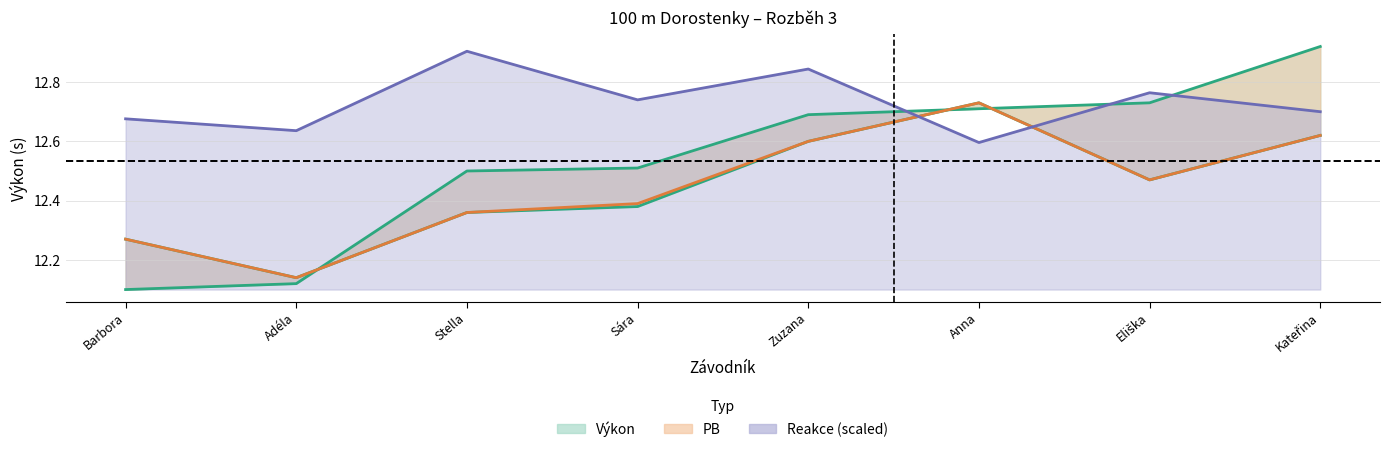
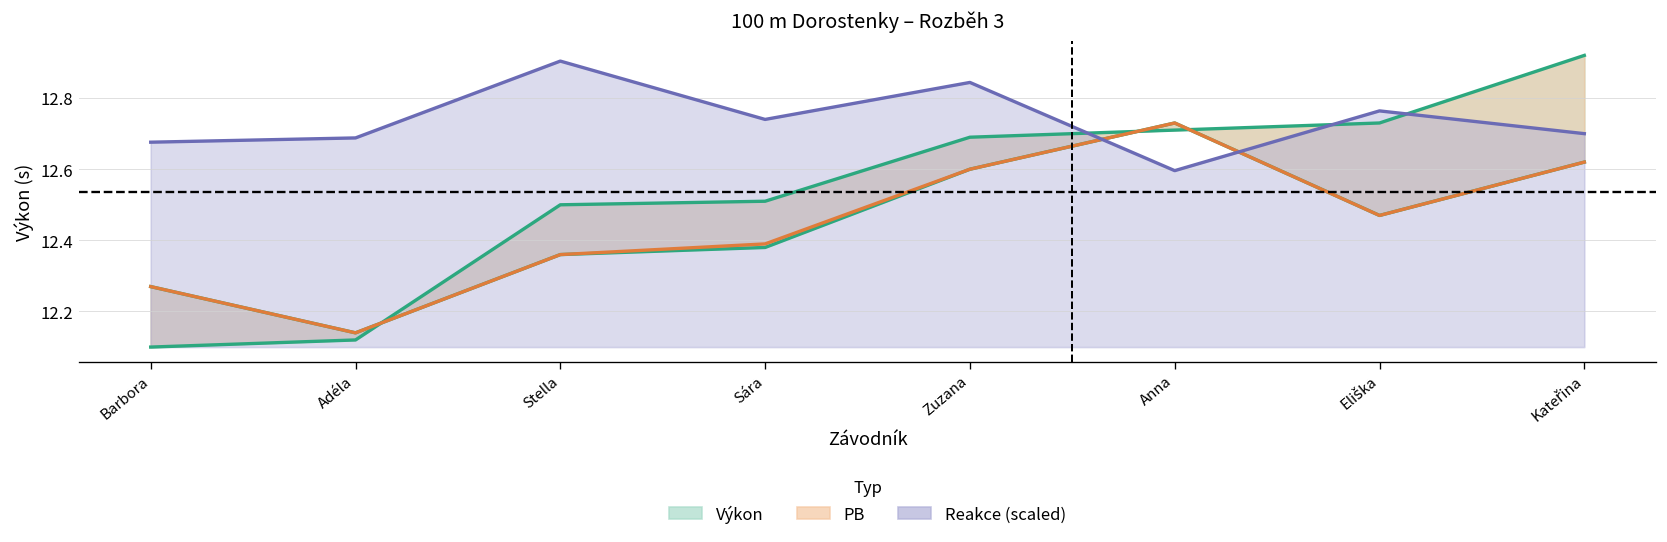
Reakce (scaled), Adéla: 12.64 -> 12.69
